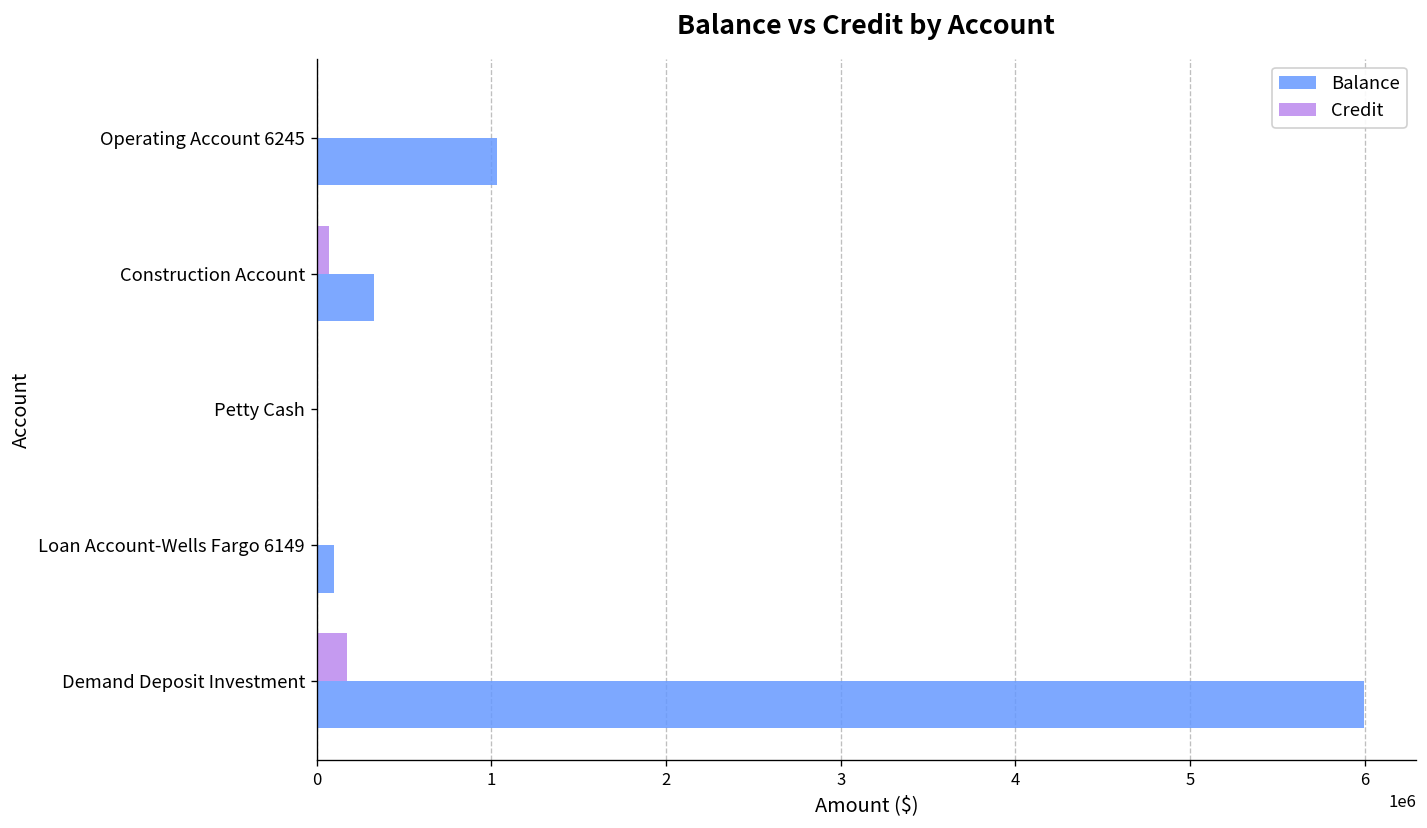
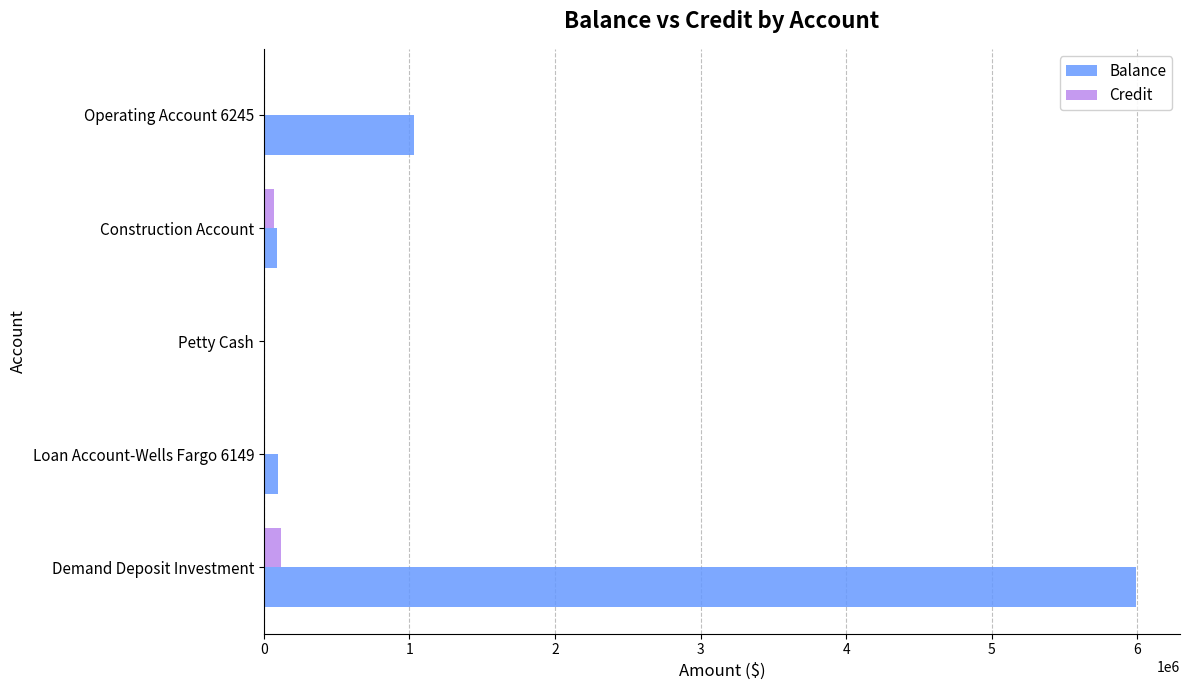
Balance, Construction Account: 330000 -> 90000
Credit, Demand Deposit Investment: 170000 -> 120000
